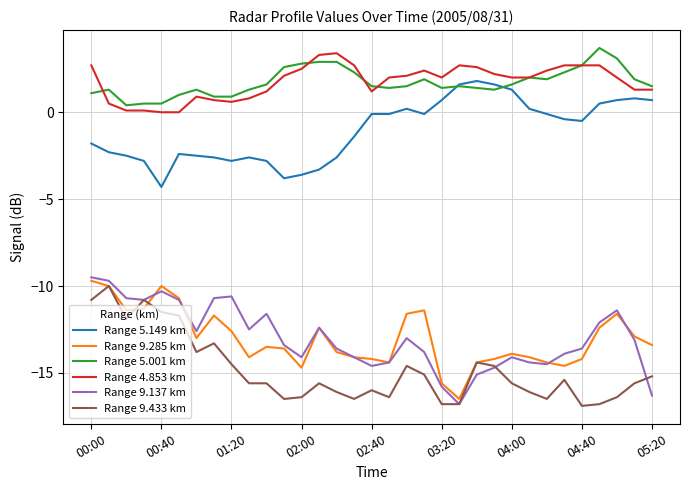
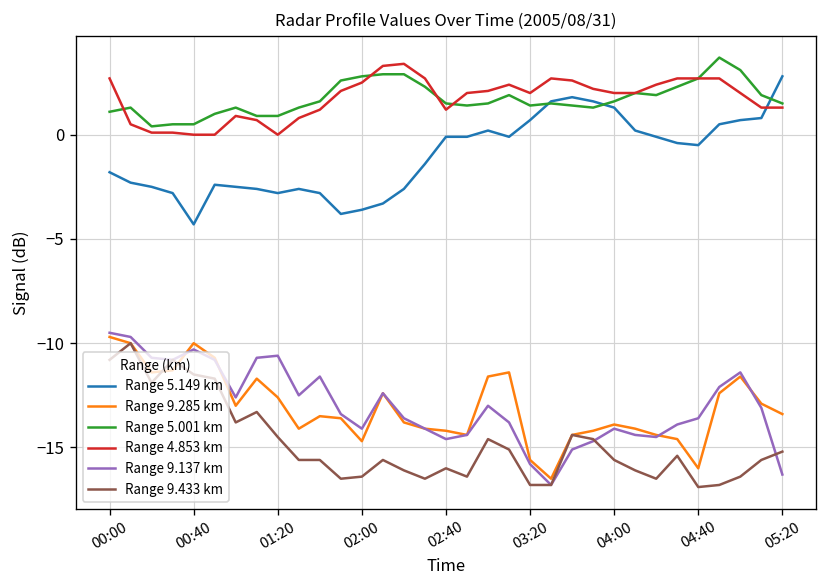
Range 4.853 km, 01:20: 0.6 -> 0.0
Range 9.285 km, 04:40: -14.2 -> -16.0
Range 5.149 km, 05:20: 0.7 -> 2.8
